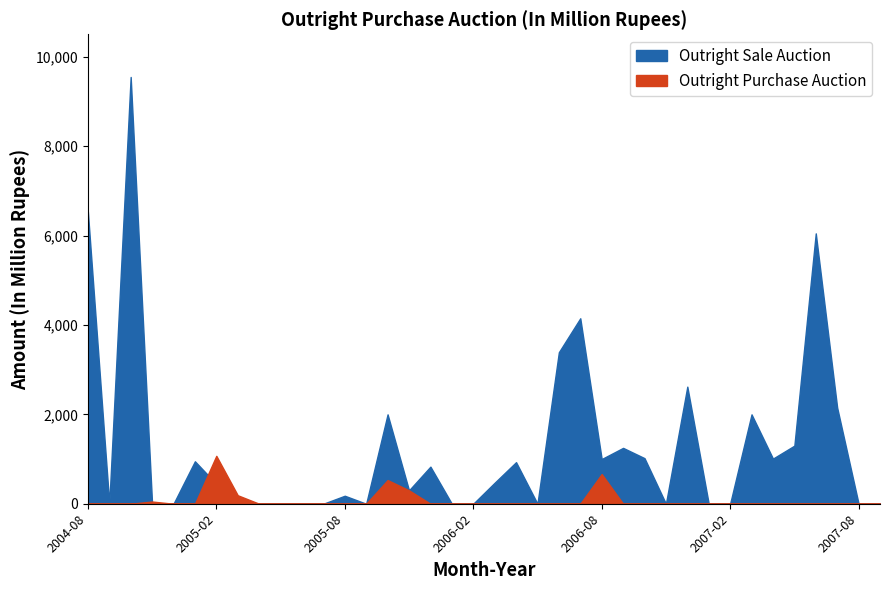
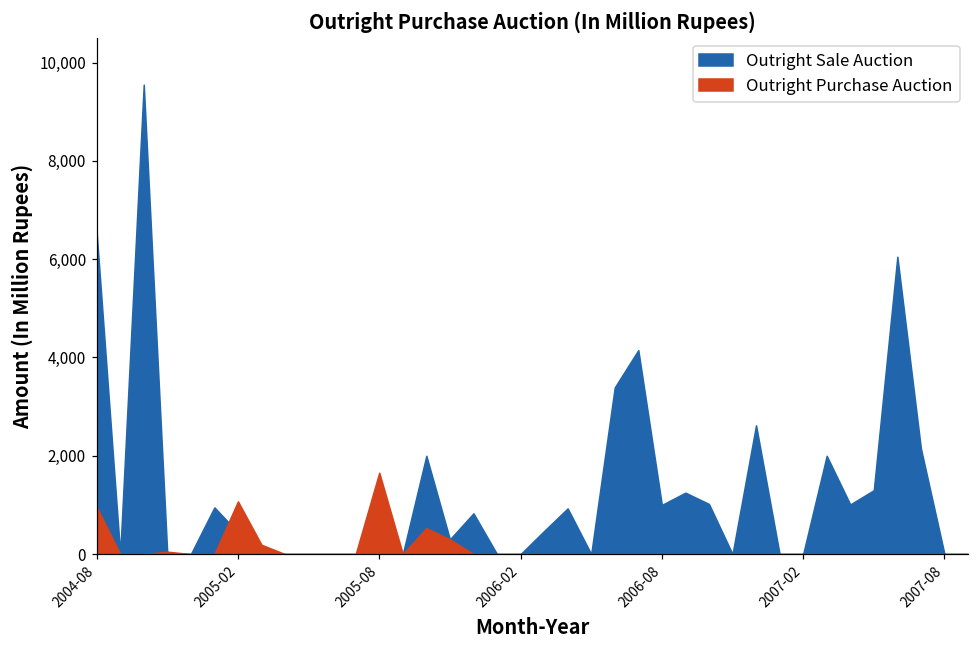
Outright Purchase Auction, 2004-08: 0 -> 1,000
Outright Purchase Auction, 2005-08: 0 -> 1,700
Outright Purchase Auction, 2006-08: 700 -> 0
